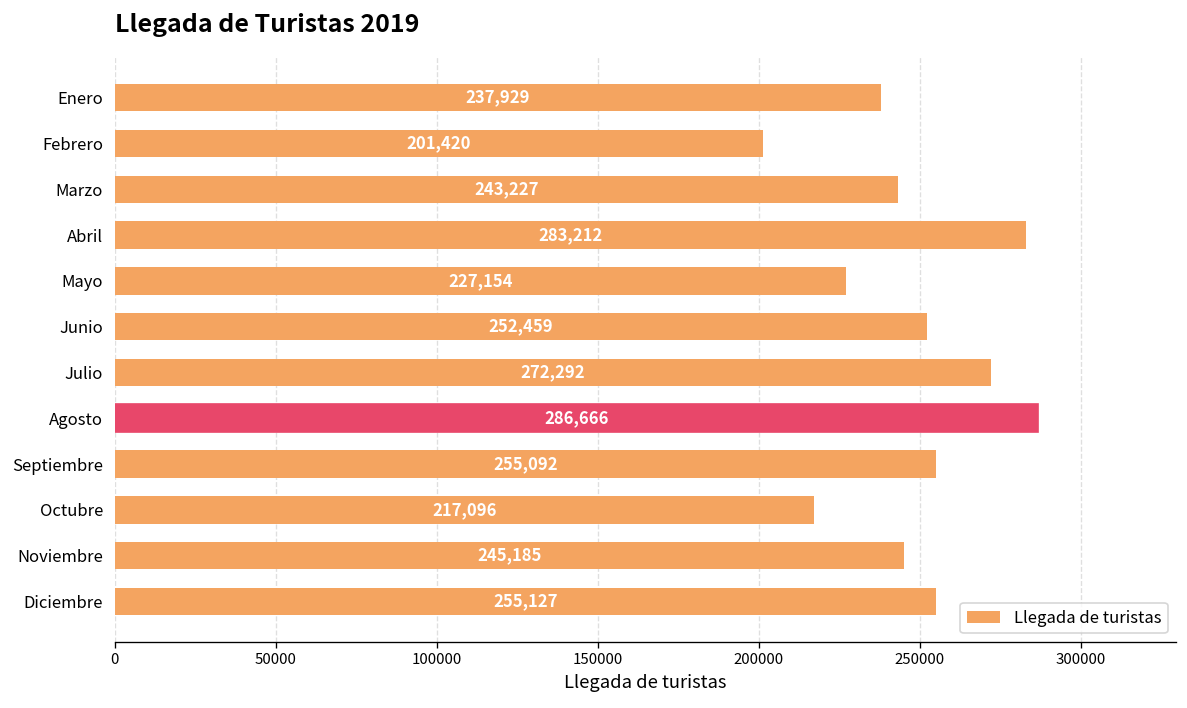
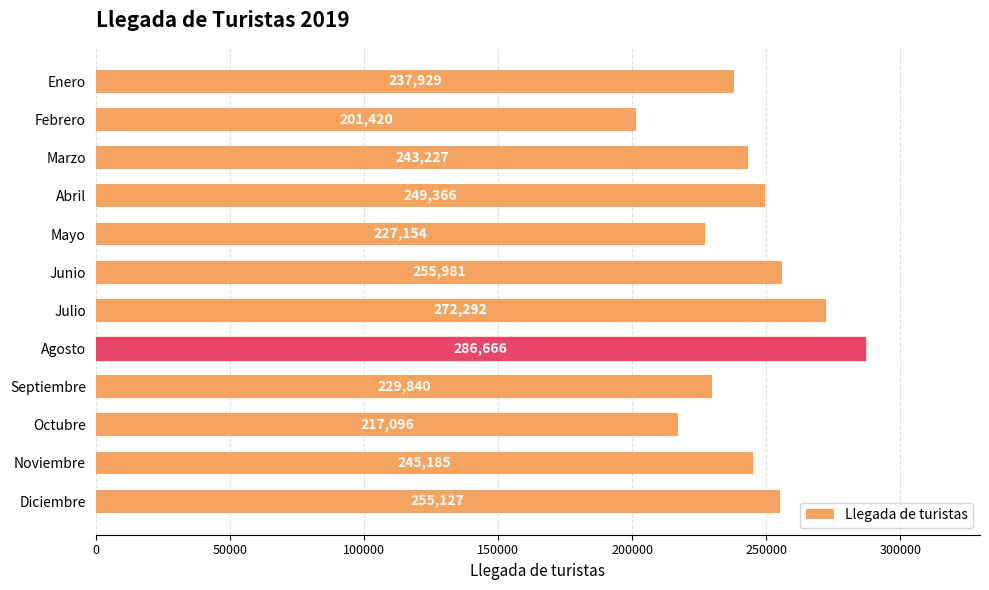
Abril: 283,212 -> 249,366
Junio: 252,459 -> 255,981
Septiembre: 255,092 -> 229,840
